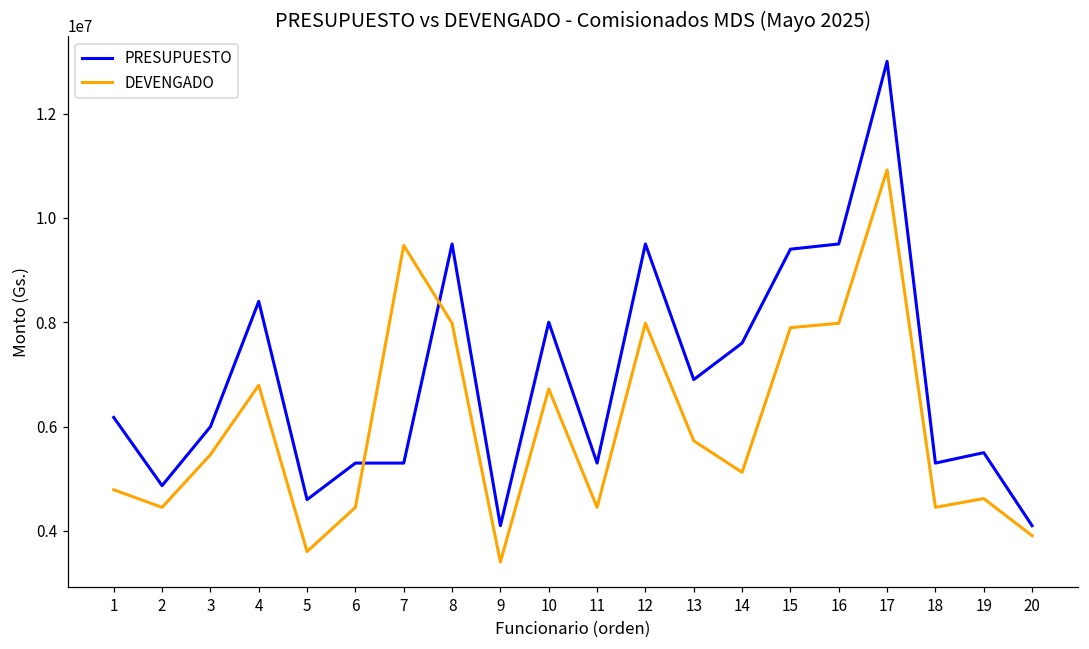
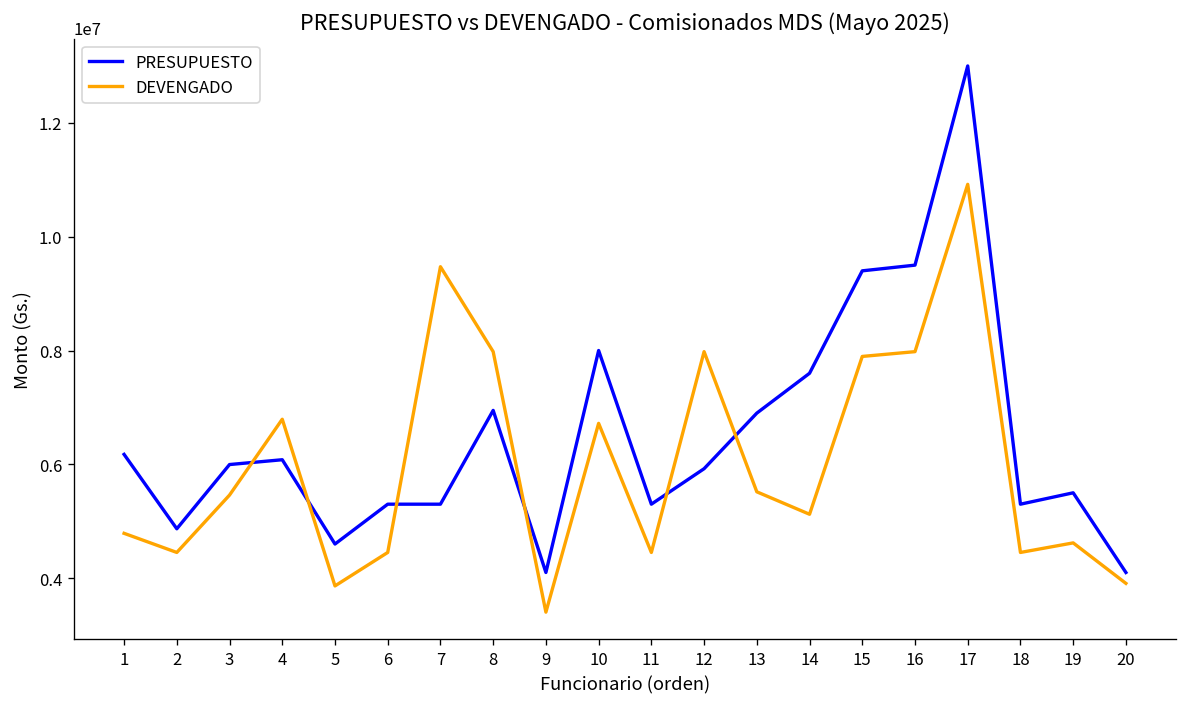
PRESUPUESTO, 4: 8400000 -> 6100000
DEVENGADO, 5: 3600000 -> 3900000
PRESUPUESTO, 8: 9500000 -> 6900000
PRESUPUESTO, 12: 9500000 -> 5900000
DEVENGADO, 13: 5700000 -> 5500000
